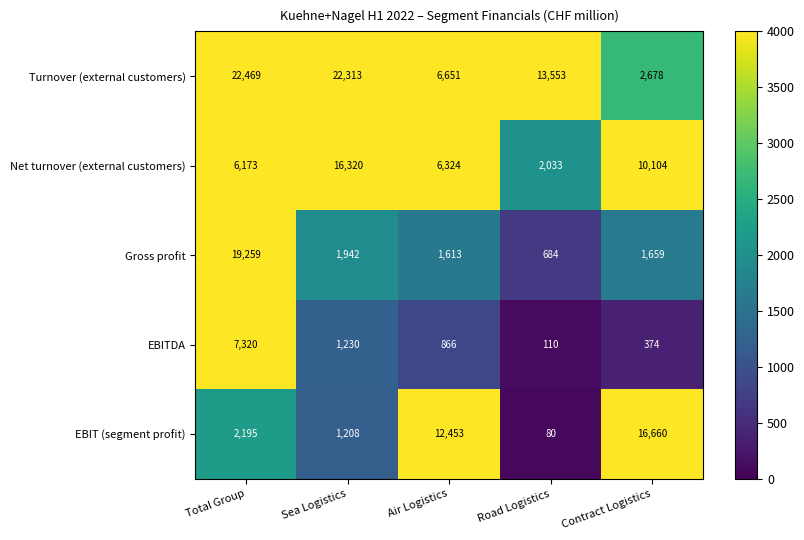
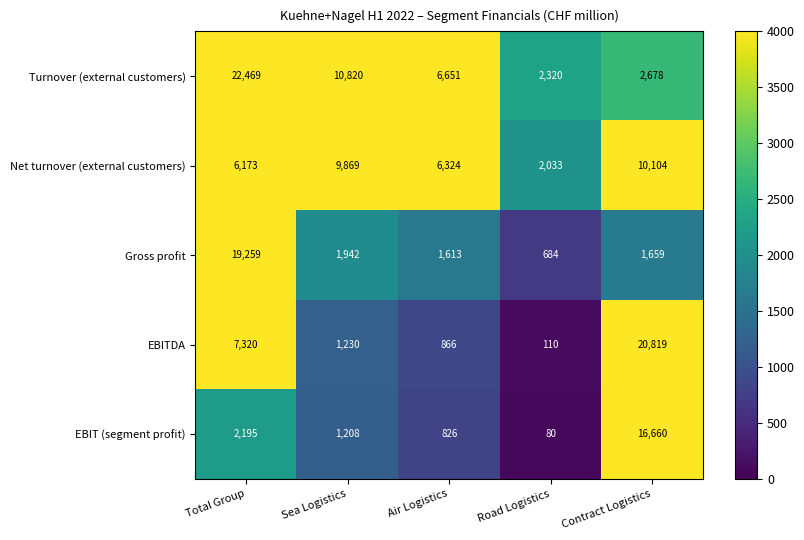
Turnover (external customers), Sea Logistics: 22,313 -> 10,820
Turnover (external customers), Road Logistics: 13,553 -> 2,320
Net turnover (external customers), Sea Logistics: 16,320 -> 9,869
EBITDA, Contract Logistics: 374 -> 20,819
EBIT (segment profit), Air Logistics: 12,453 -> 826
